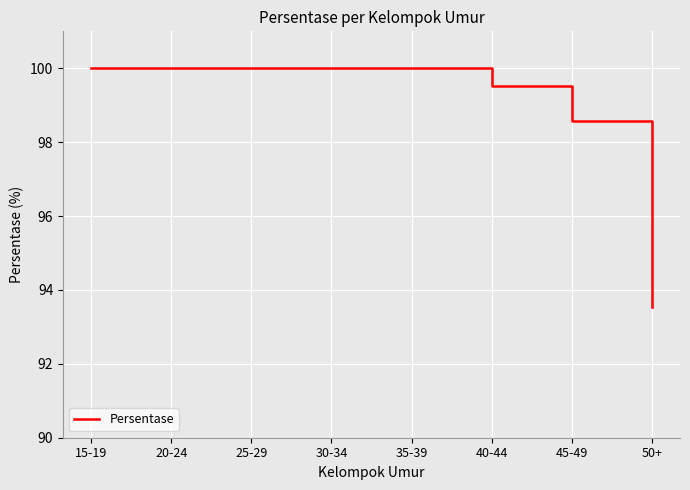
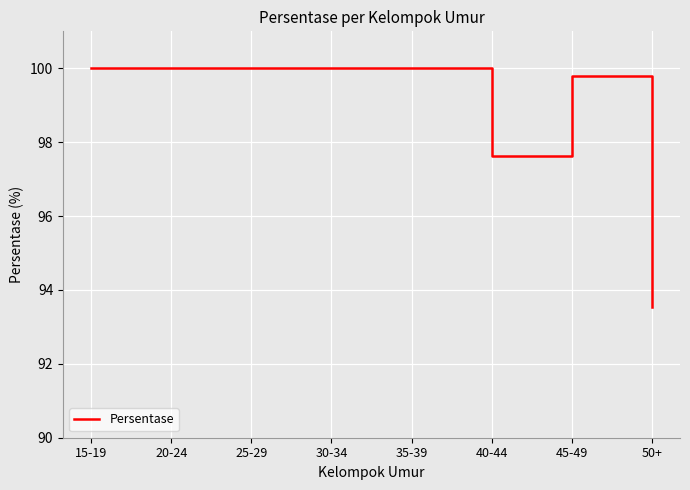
40-44: 99.5 -> 97.6
45-49: 98.6 -> 99.8
